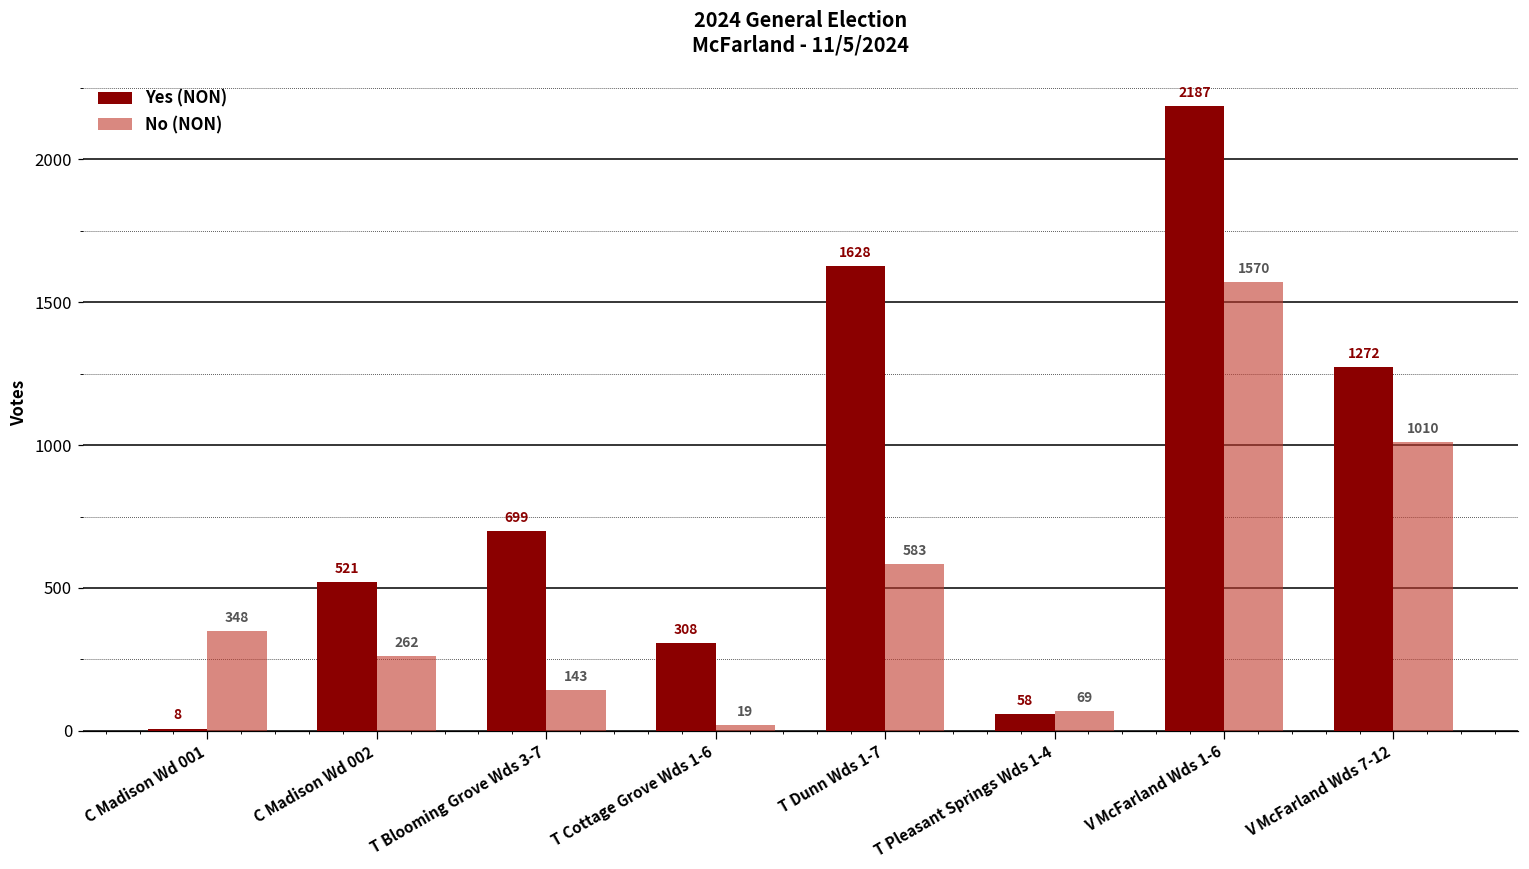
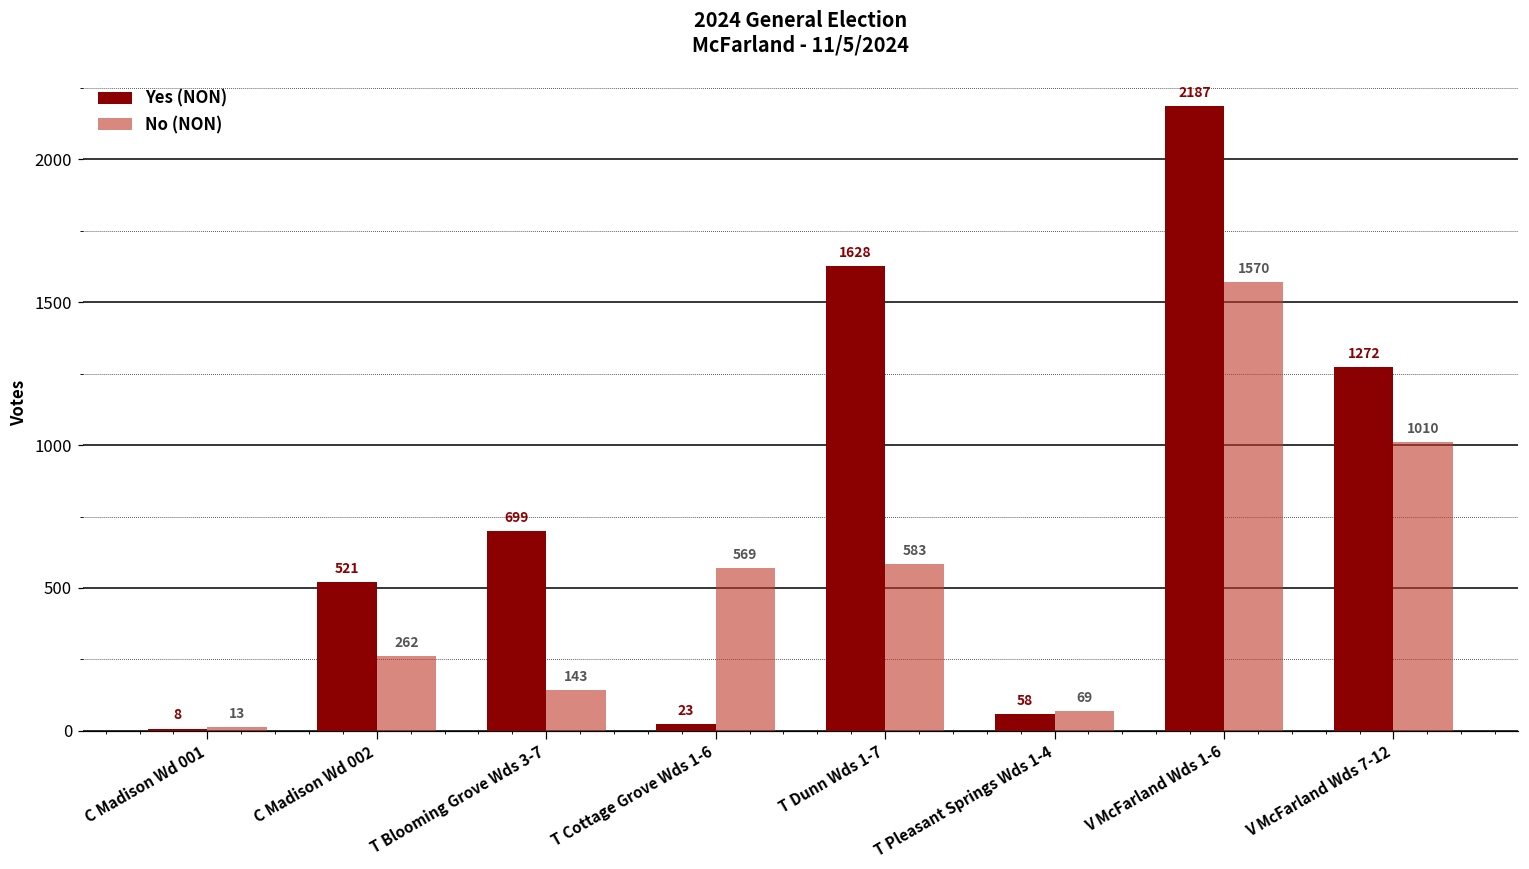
No (NON), C Madison Wd 001: 348 -> 13
Yes (NON), T Cottage Grove Wds 1-6: 308 -> 23
No (NON), T Cottage Grove Wds 1-6: 19 -> 569
